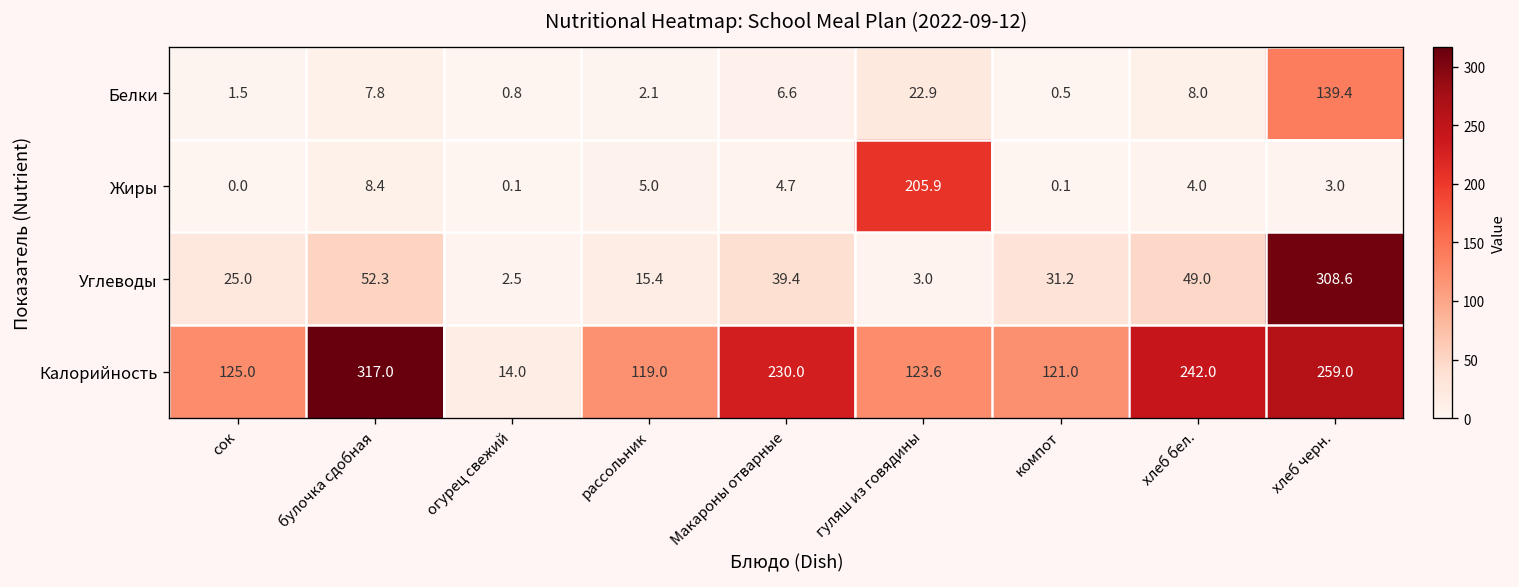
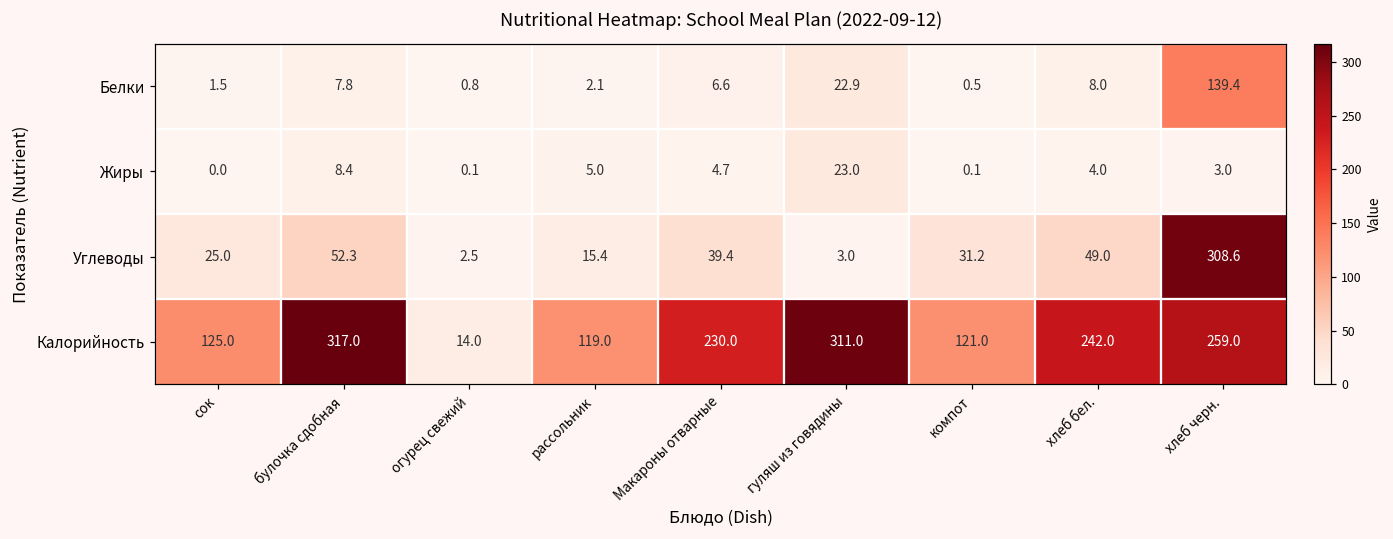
Жиры, гуляш из говядины: 205.9 -> 23.0
Калорийность, гуляш из говядины: 123.6 -> 311.0
